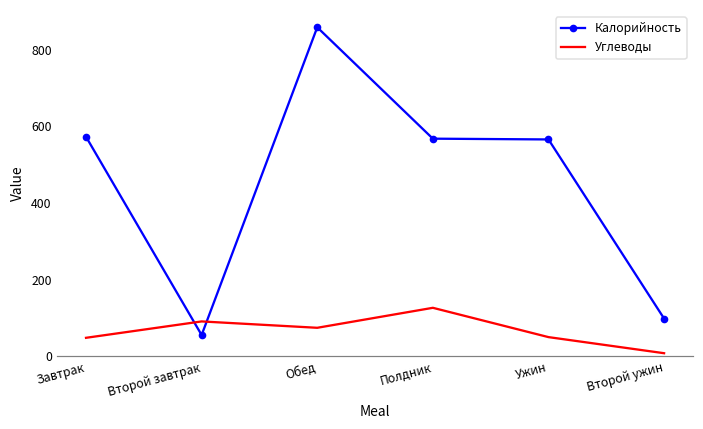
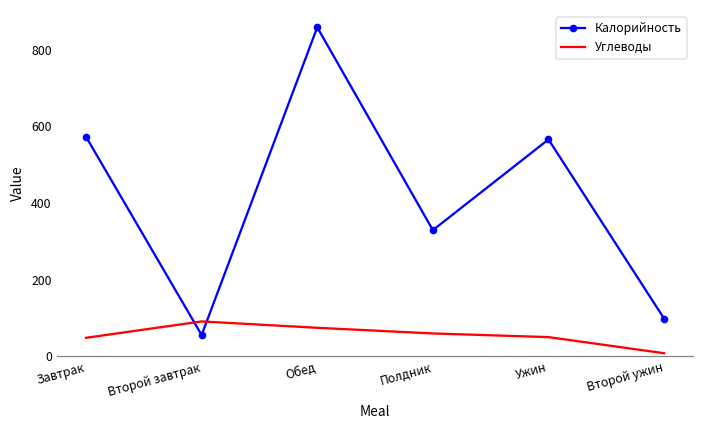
Калорийность, Полдник: 570 -> 330
Углеводы, Полдник: 130 -> 60
